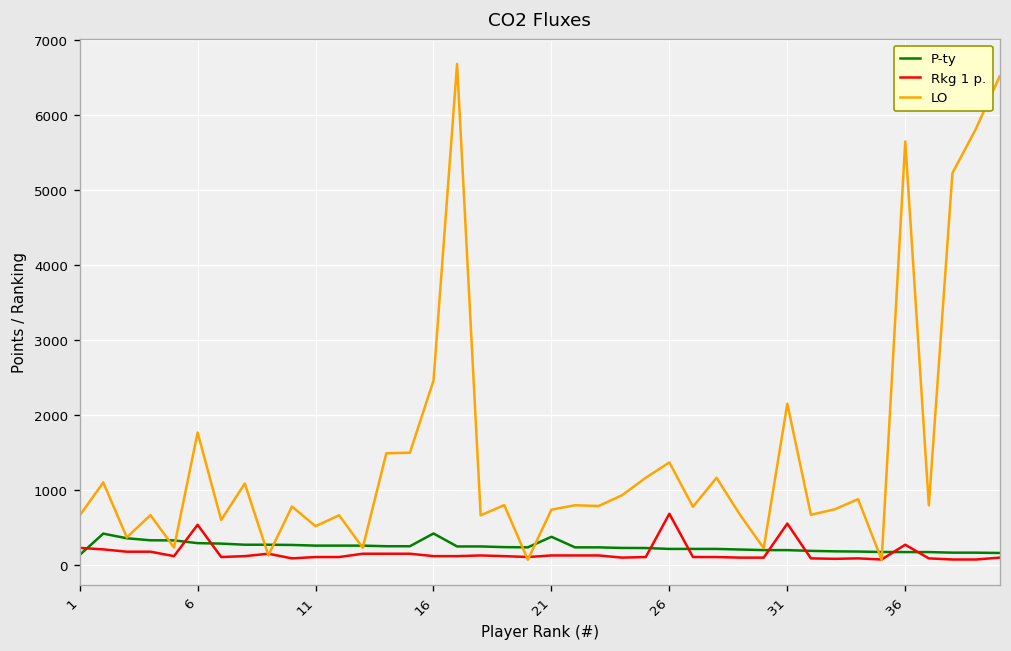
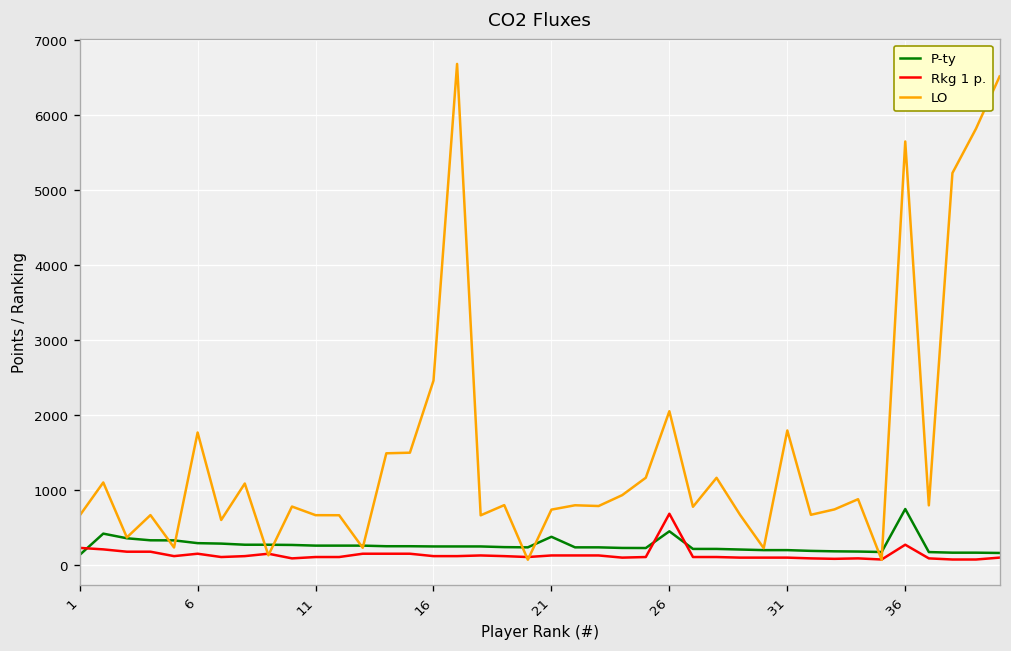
Rkg 1 p., 6: 500 -> 200
LO, 11: 500 -> 700
P-ty, 16: 400 -> 200
P-ty, 26: 200 -> 500
LO, 26: 1400 -> 2100
Rkg 1 p., 31: 600 -> 100
LO, 31: 2200 -> 1800
P-ty, 36: 200 -> 700
